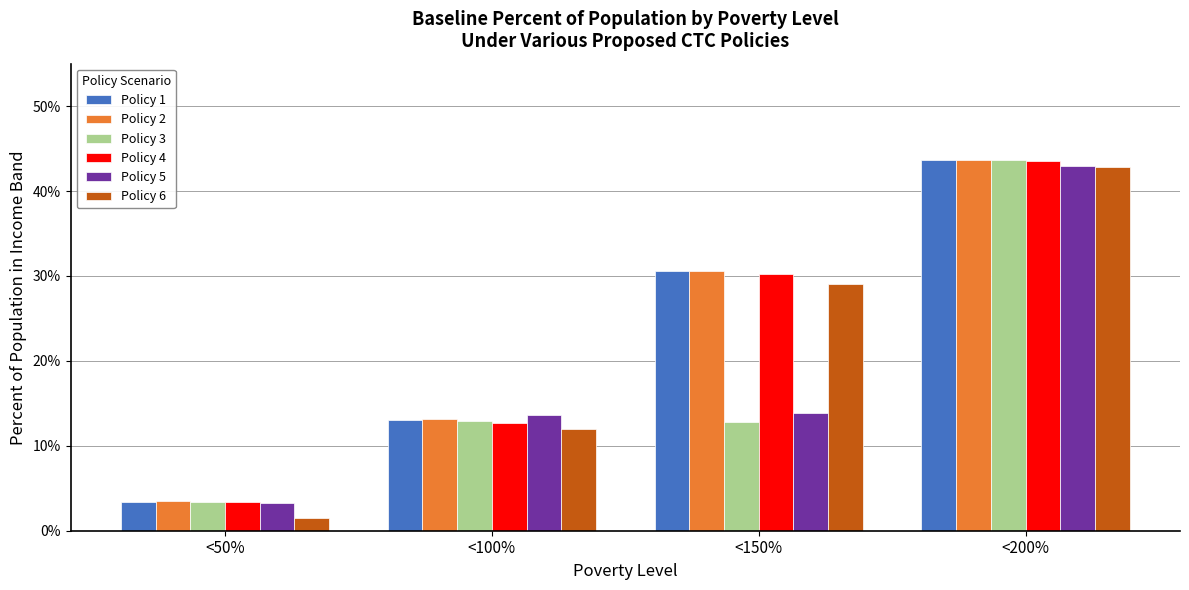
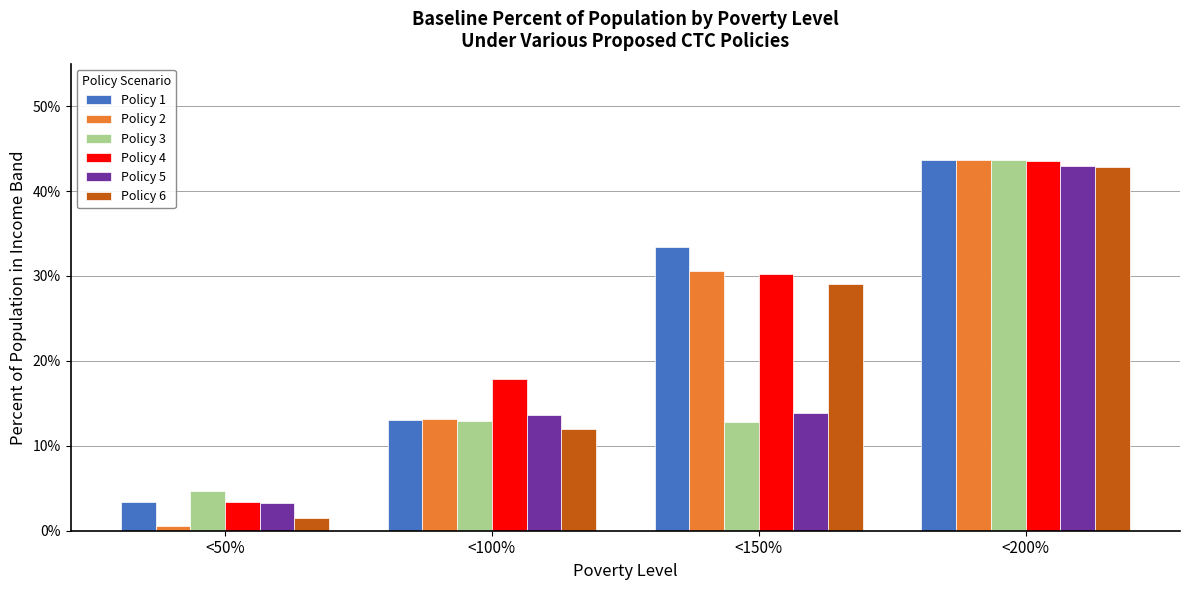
Policy 2, <50%: 3% -> 1%
Policy 3, <50%: 3% -> 5%
Policy 4, <100%: 13% -> 18%
Policy 1, <150%: 31% -> 33%
